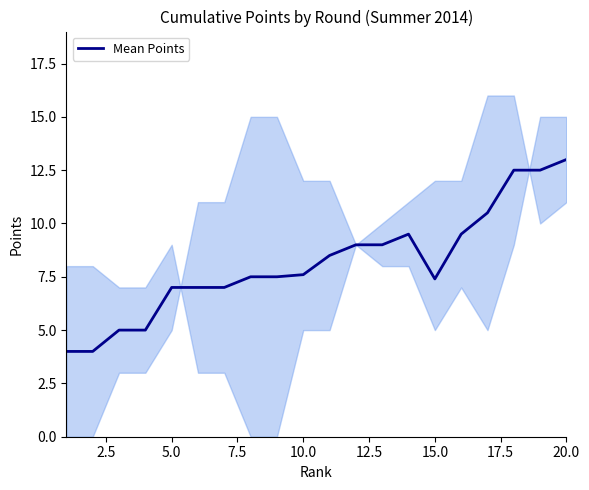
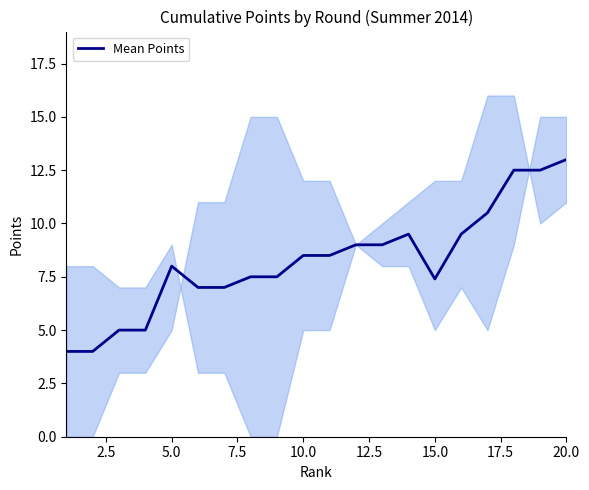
Mean Points, 5.0: 7 -> 8
Mean Points, 10.0: 7.6 -> 8.5
